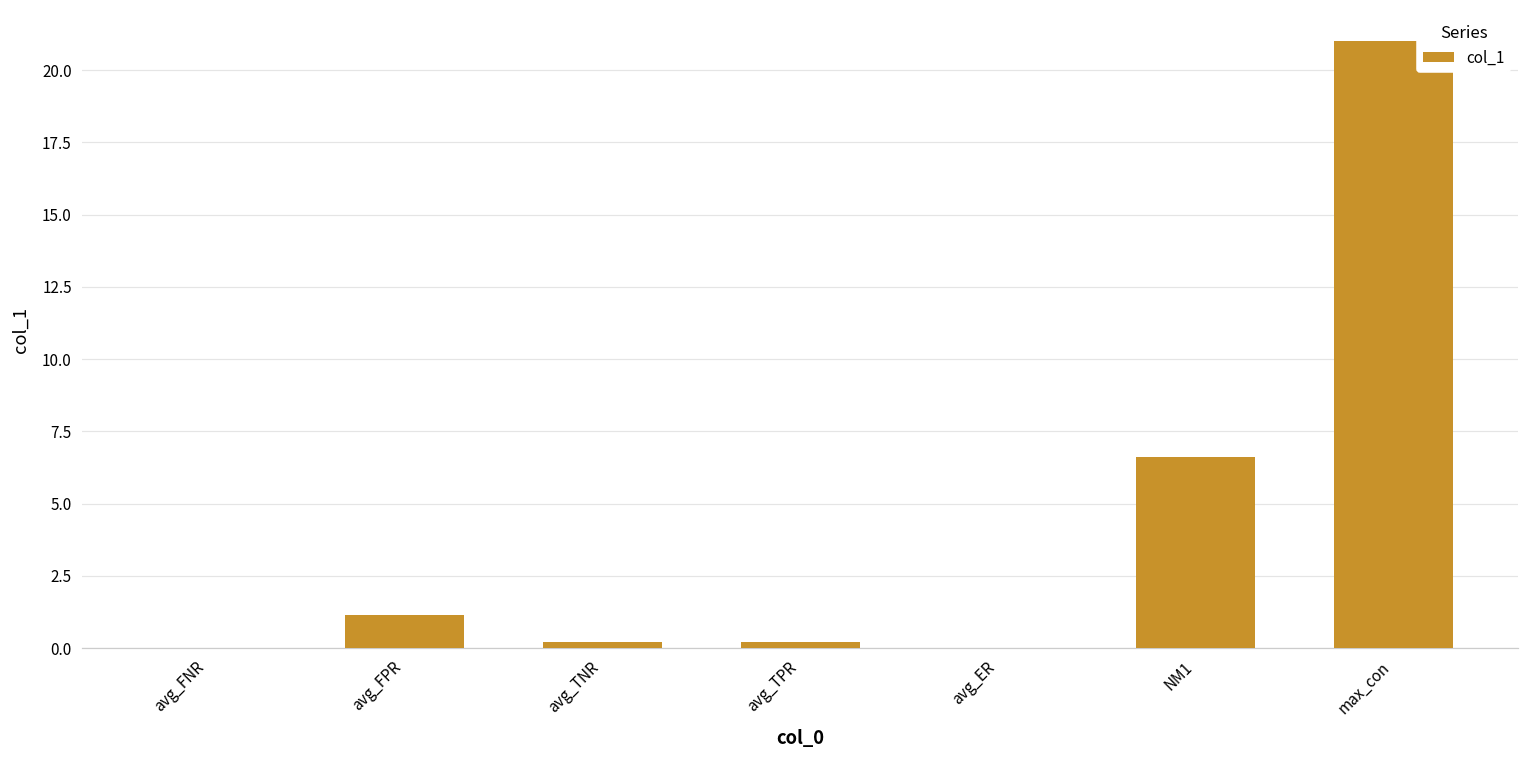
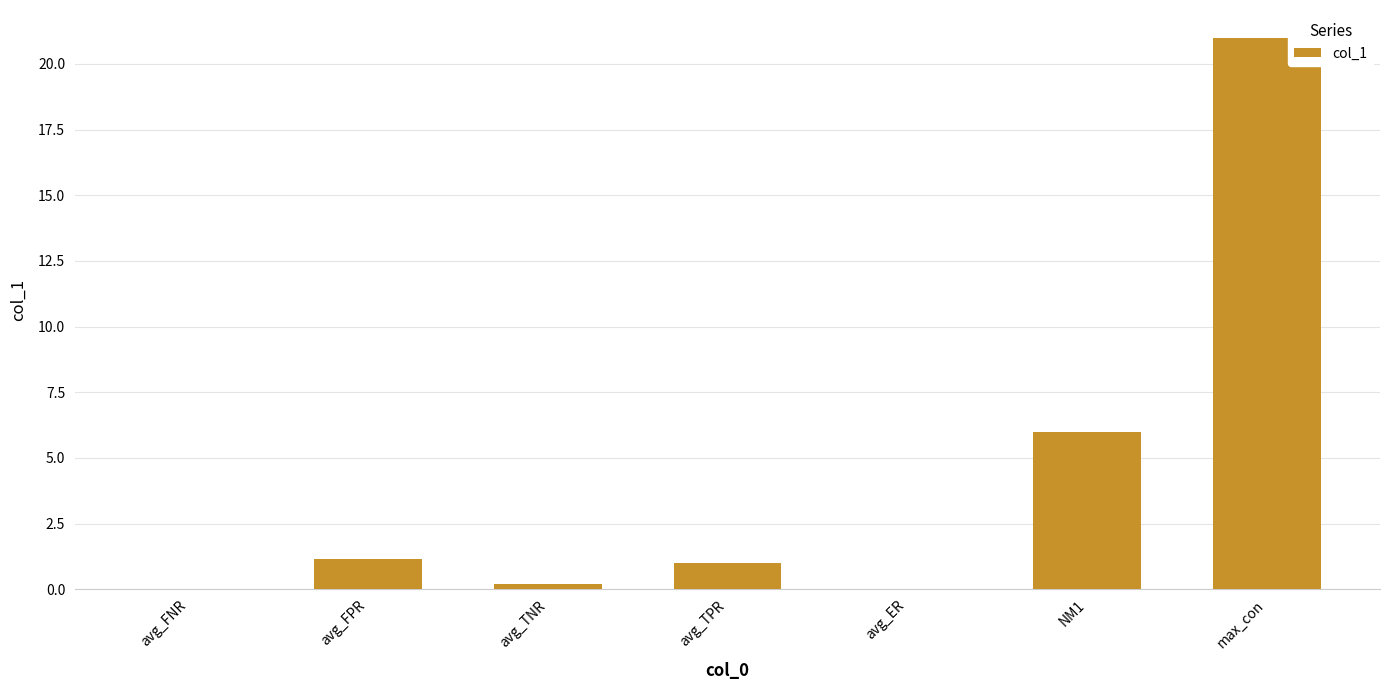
avg_TPR: 0.2 -> 1.0
NM1: 6.6 -> 6.0
